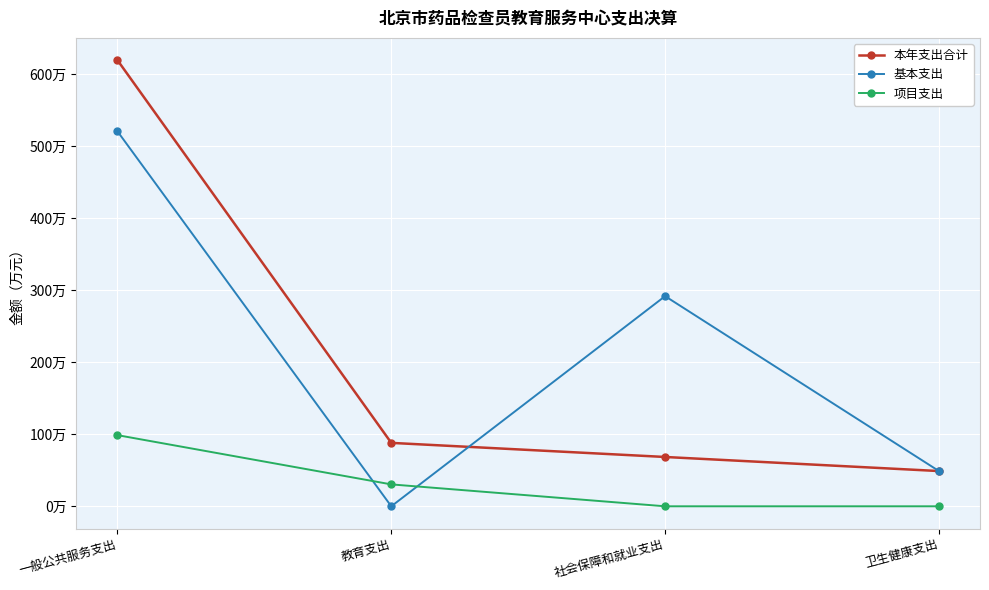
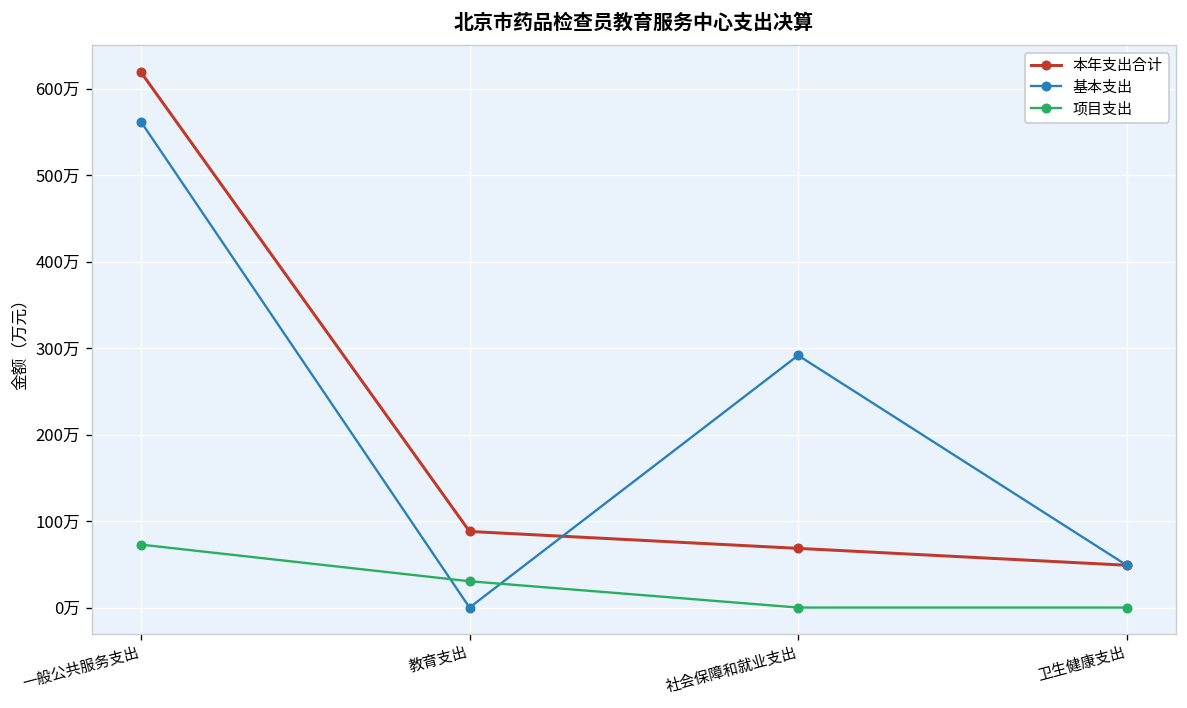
基本支出, 一般公共服务支出: 520万 -> 560万
项目支出, 一般公共服务支出: 100万 -> 70万
